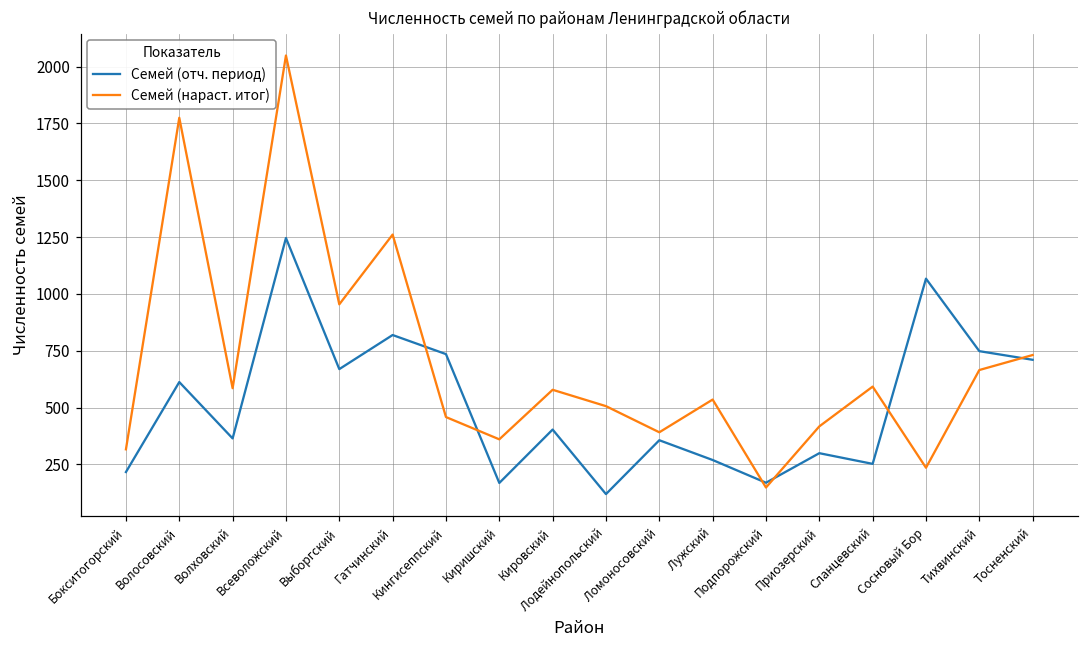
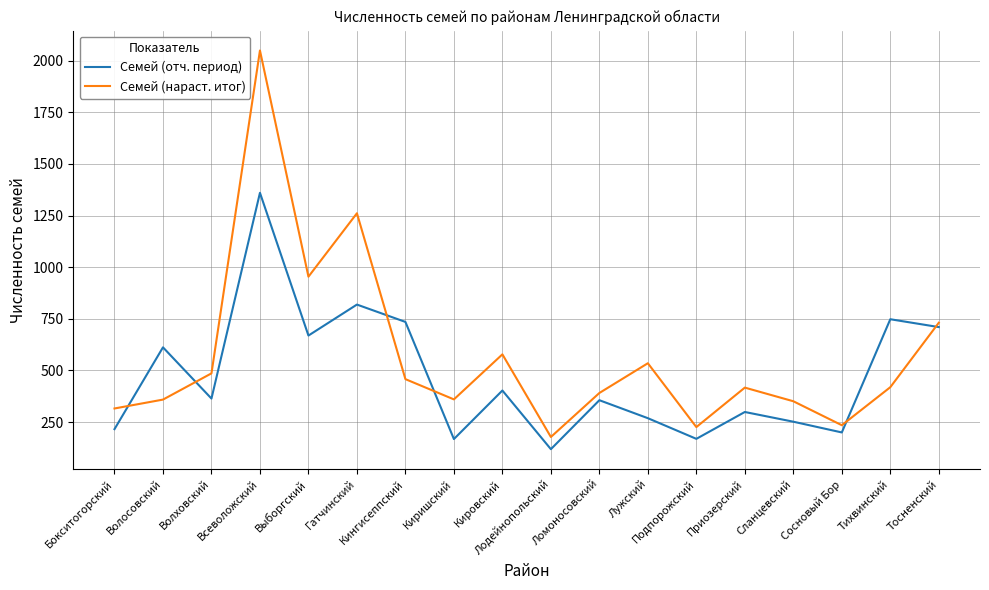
Семей (нараст. итог), Волосовский: 1780 -> 360
Семей (нараст. итог), Волховский: 590 -> 490
Семей (отч. период), Всеволожский: 1250 -> 1360
Семей (нараст. итог), Лодейнопольский: 510 -> 180
Семей (нараст. итог), Подпорожский: 150 -> 230
Семей (нараст. итог), Сланцевский: 590 -> 350
Семей (отч. период), Сосновый Бор: 1070 -> 200
Семей (нараст. итог), Тихвинский: 670 -> 420
